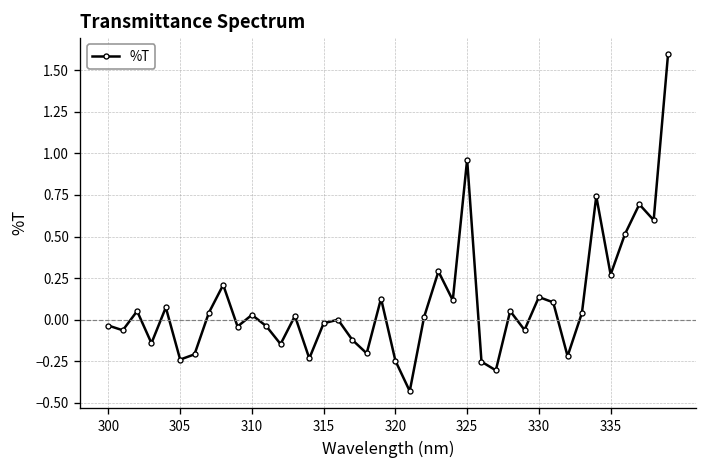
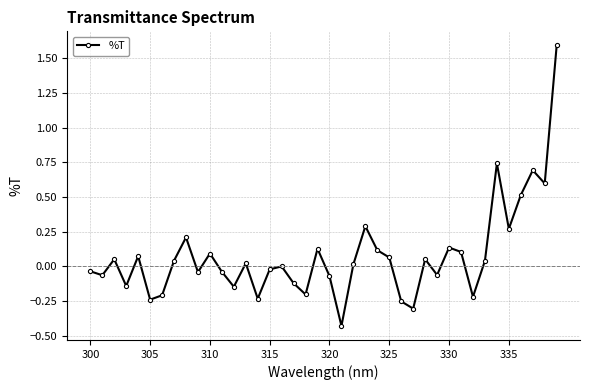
310: 0.03 -> 0.09
320: -0.25 -> -0.07
325: 0.96 -> 0.06
